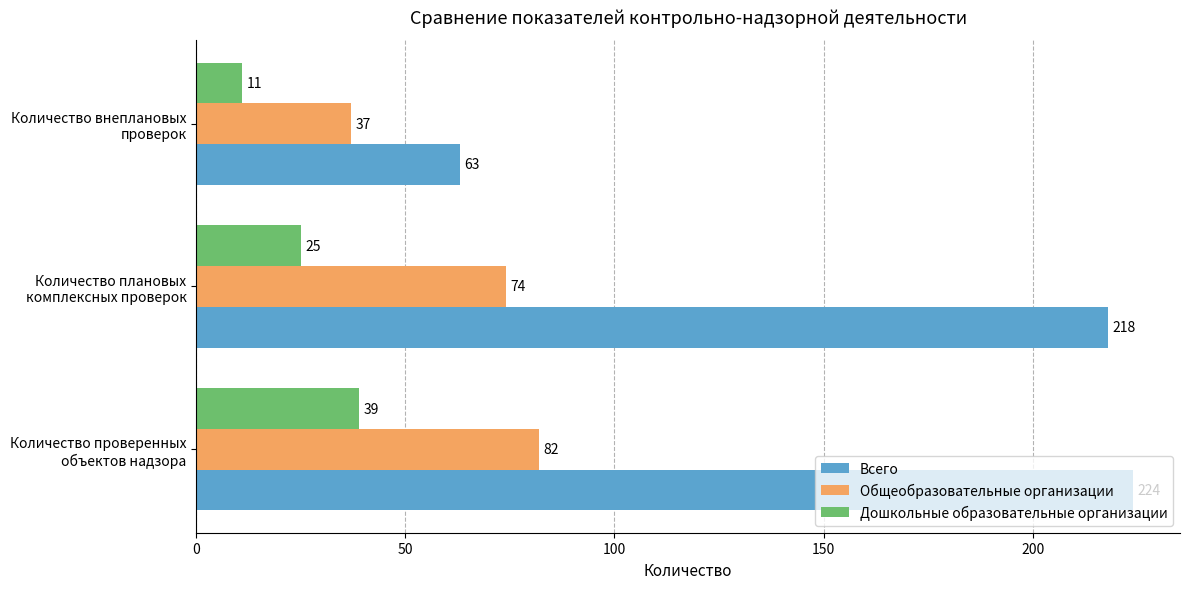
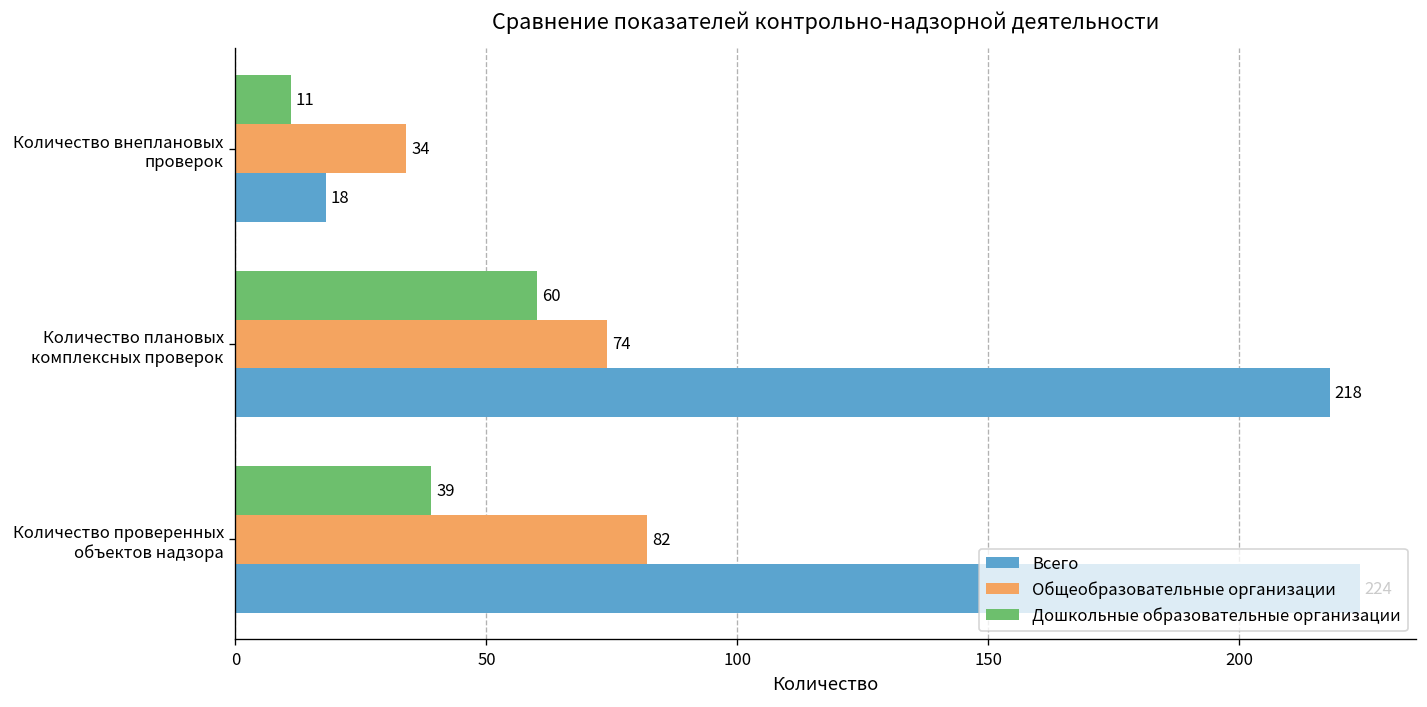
Общеобразовательные организации, Количество внеплановых проверок: 37 -> 34
Всего, Количество внеплановых проверок: 63 -> 18
Дошкольные образовательные организации, Количество плановых комплексных проверок: 25 -> 60
